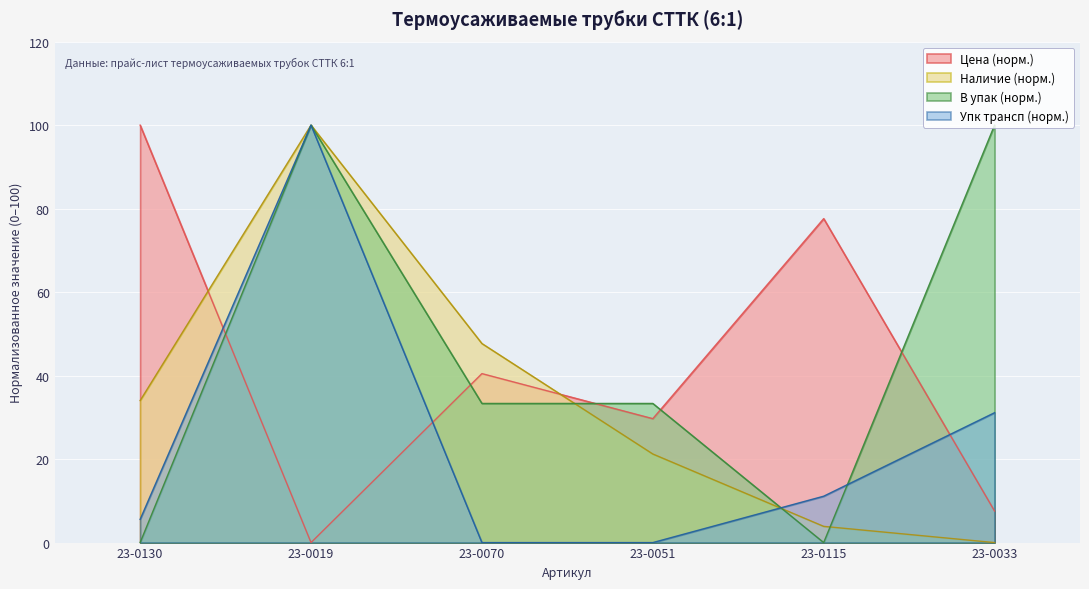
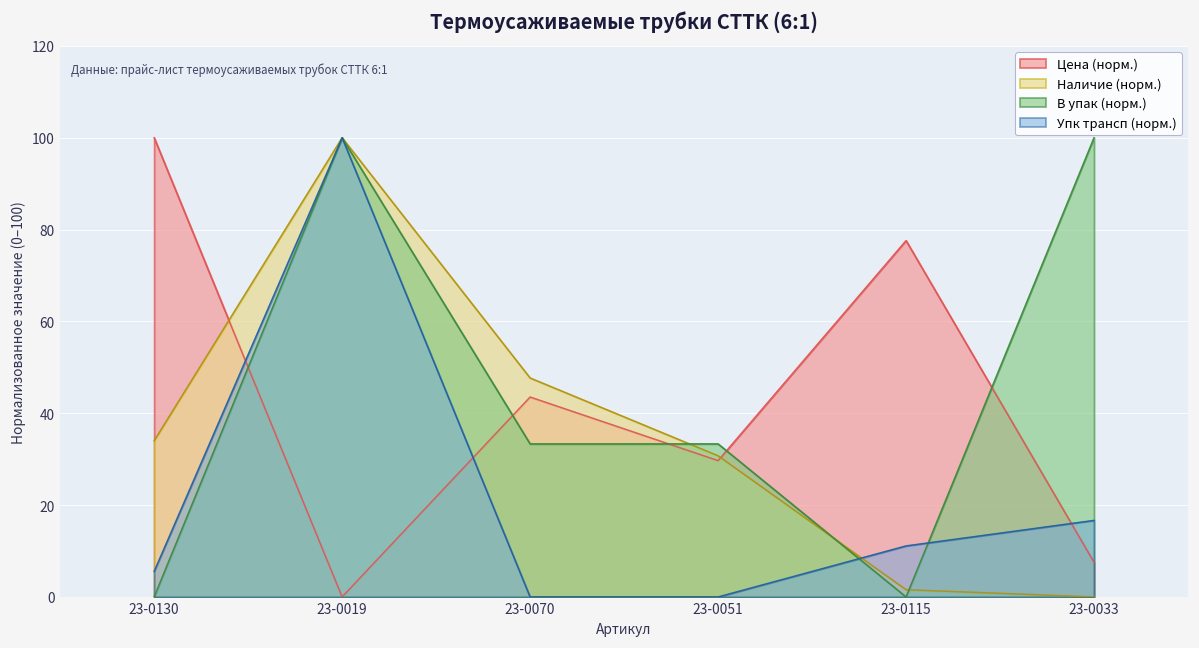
Цена (норм.), 23-0070: 40 -> 44
Наличие (норм.), 23-0051: 21 -> 31
Наличие (норм.), 23-0115: 4 -> 2
Упк трансп (норм.), 23-0033: 31 -> 17
